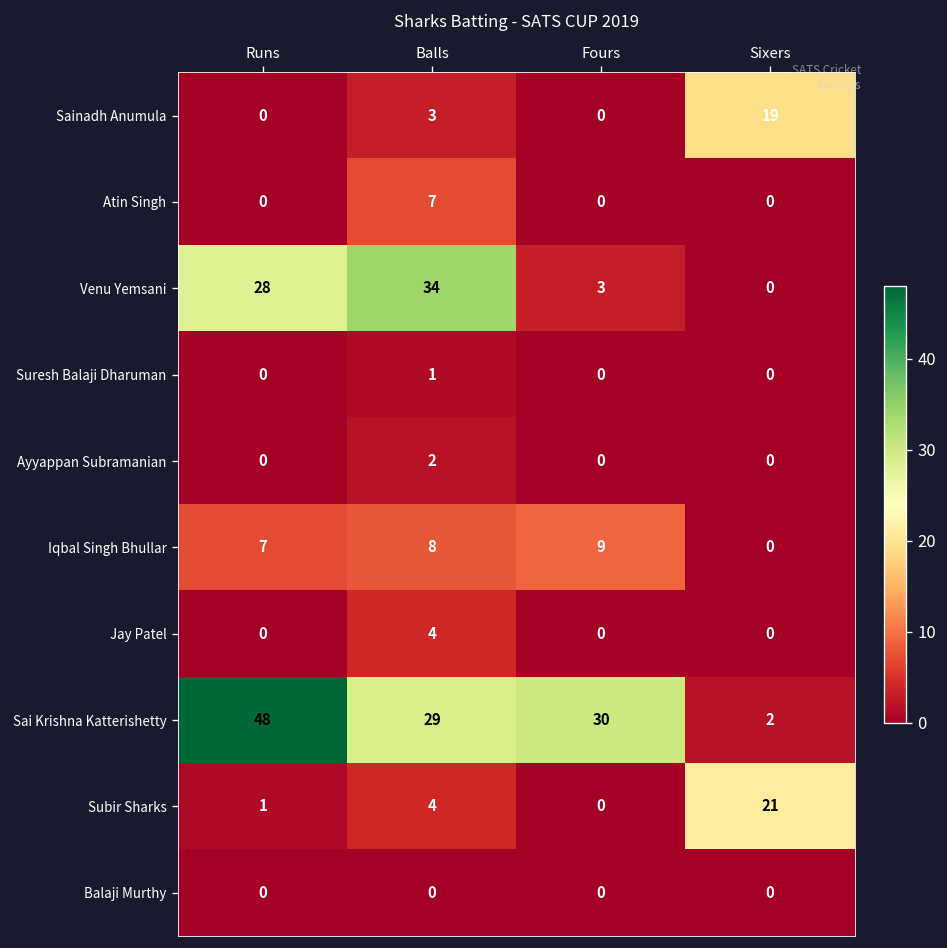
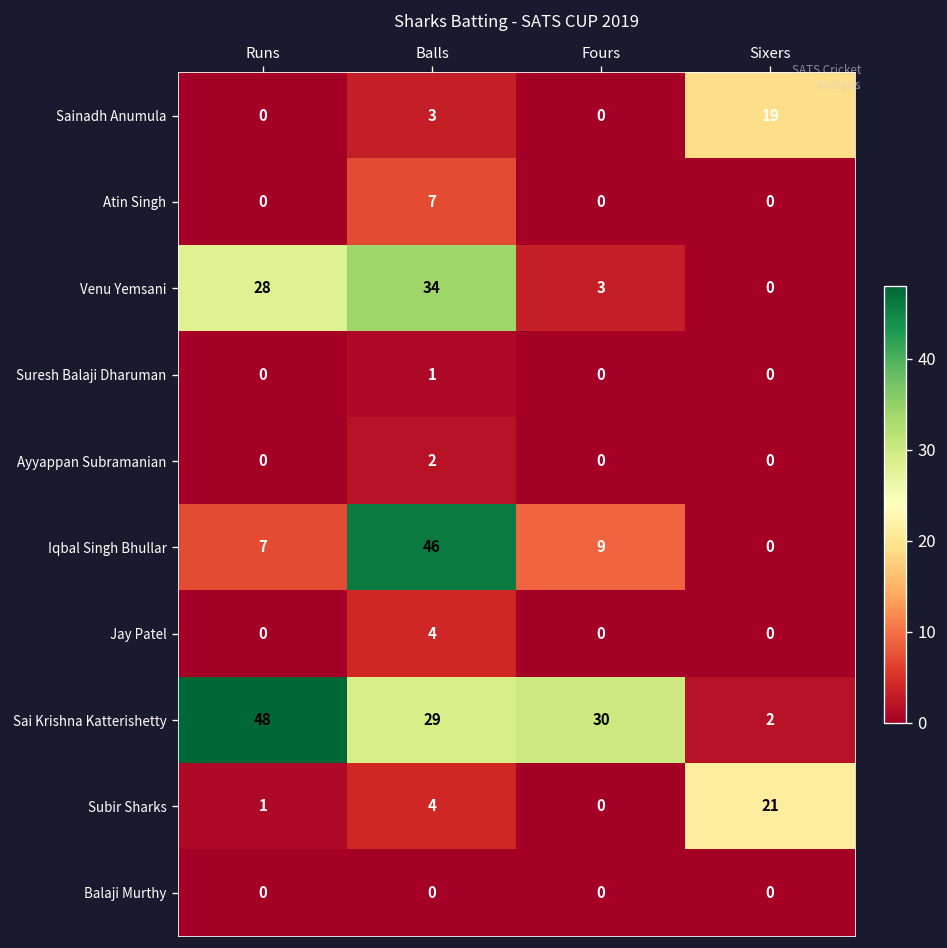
Iqbal Singh Bhullar, Balls: 8 -> 46
